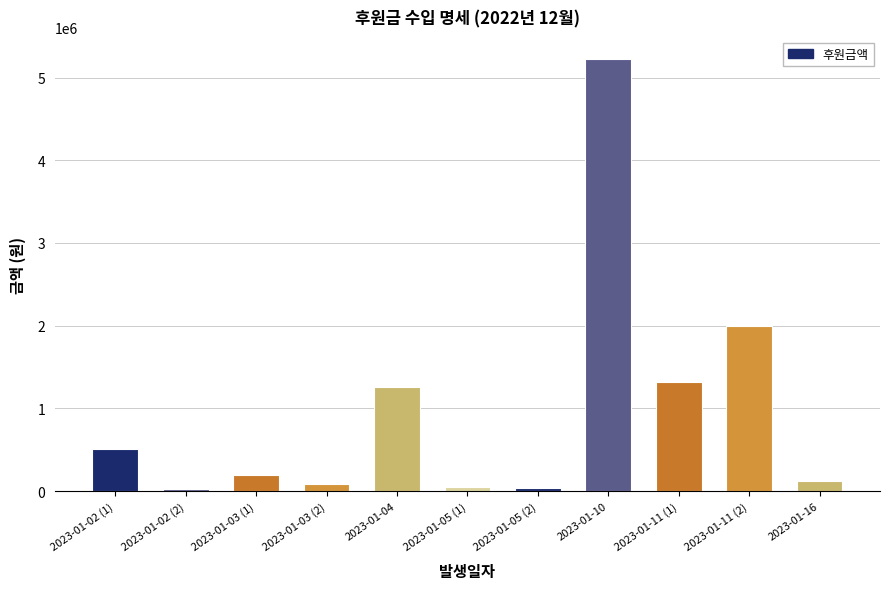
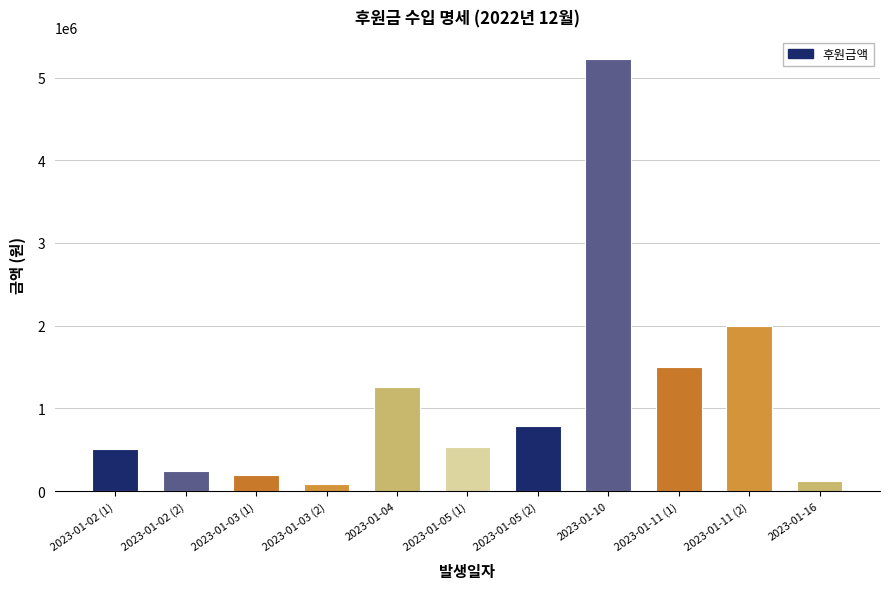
2023-01-02 (2): 0 -> 200000
2023-01-05 (1): 100000 -> 500000
2023-01-05 (2): 0 -> 800000
2023-01-11 (1): 1300000 -> 1500000
